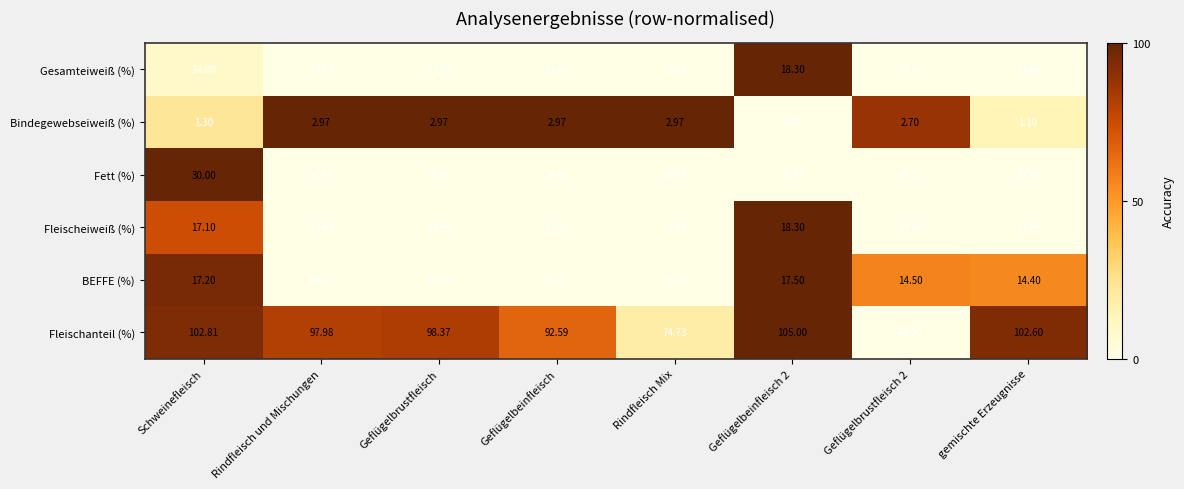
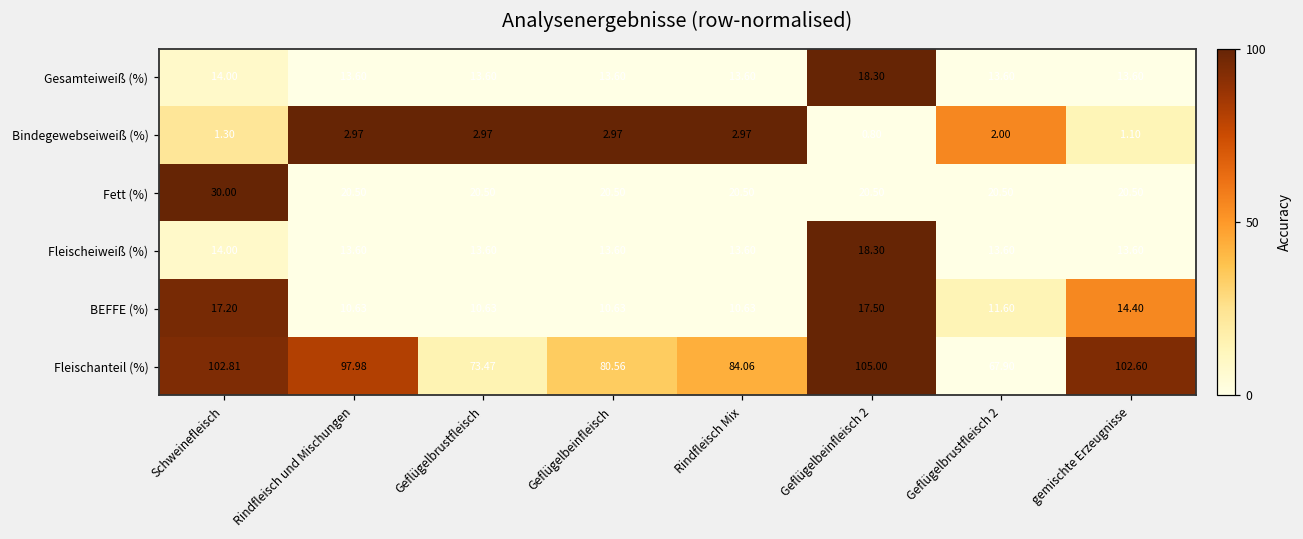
Bindegewebseiweiß (%), Geflügelbrustfleisch 2: 2.70 -> 2.00
Fleischeiweiß (%), Schweinefleisch: 17.10 -> 14.00
BEFFE (%), Geflügelbrustfleisch 2: 14.50 -> 11.60
Fleischanteil (%), Geflügelbrustfleisch: 98.37 -> 73.47
Fleischanteil (%), Geflügelbeinfleisch: 92.59 -> 80.56
Fleischanteil (%), Rindfleisch Mix: 74.73 -> 84.06
